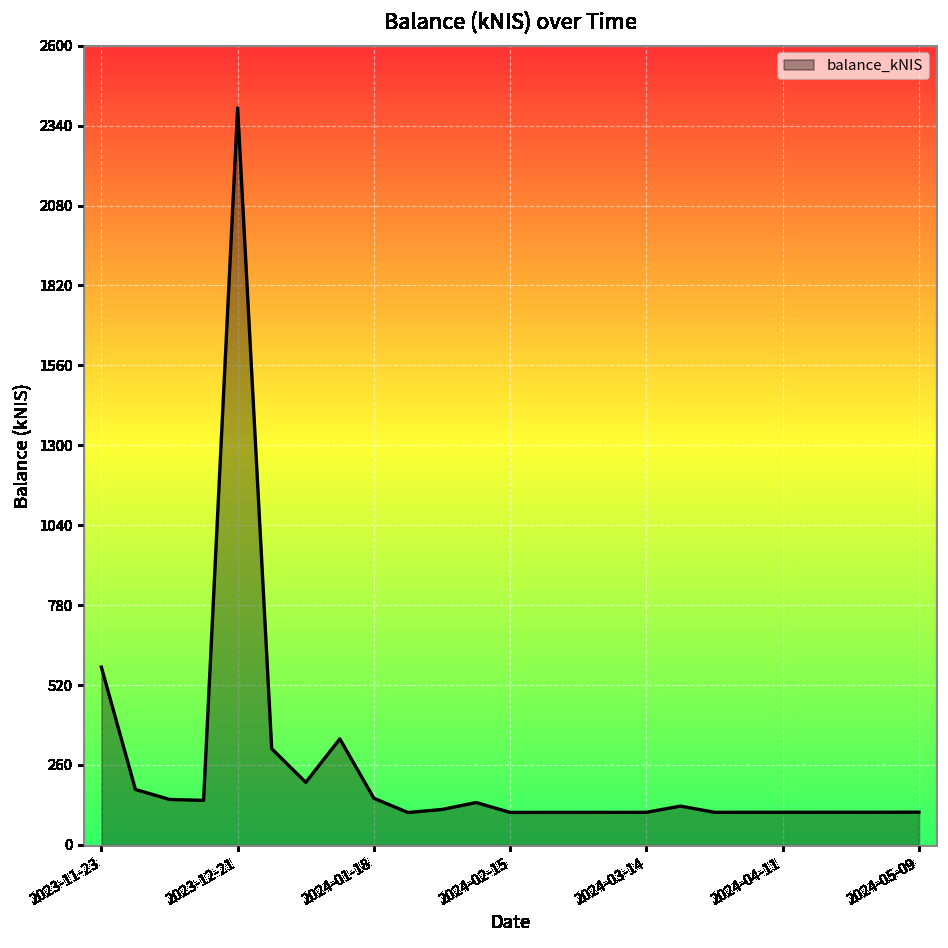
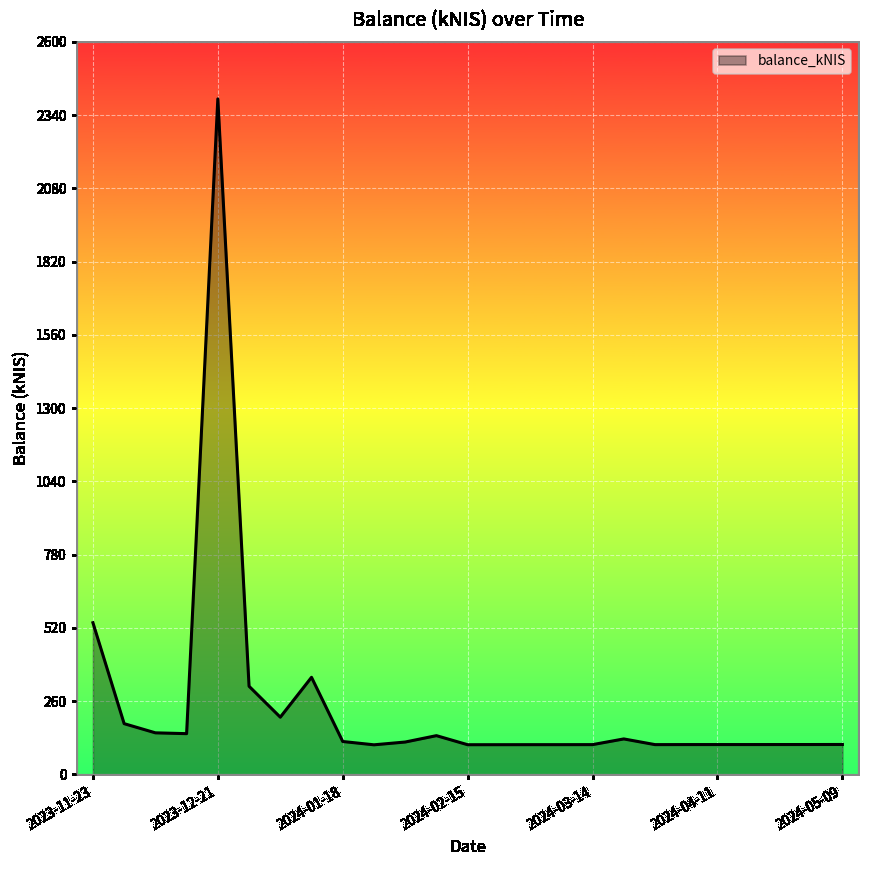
2023-11-23: 580 -> 540
2024-01-18: 150 -> 120
